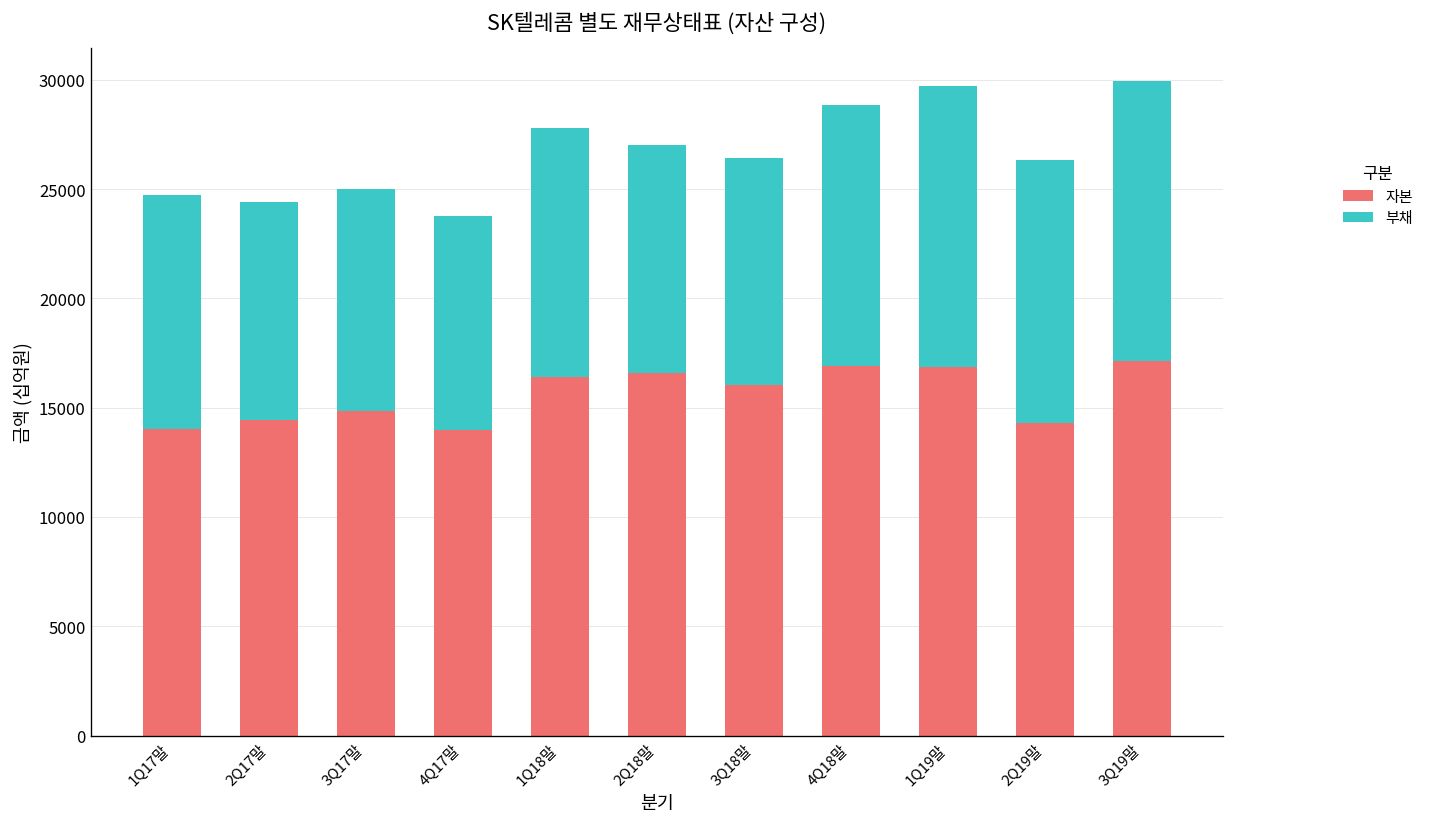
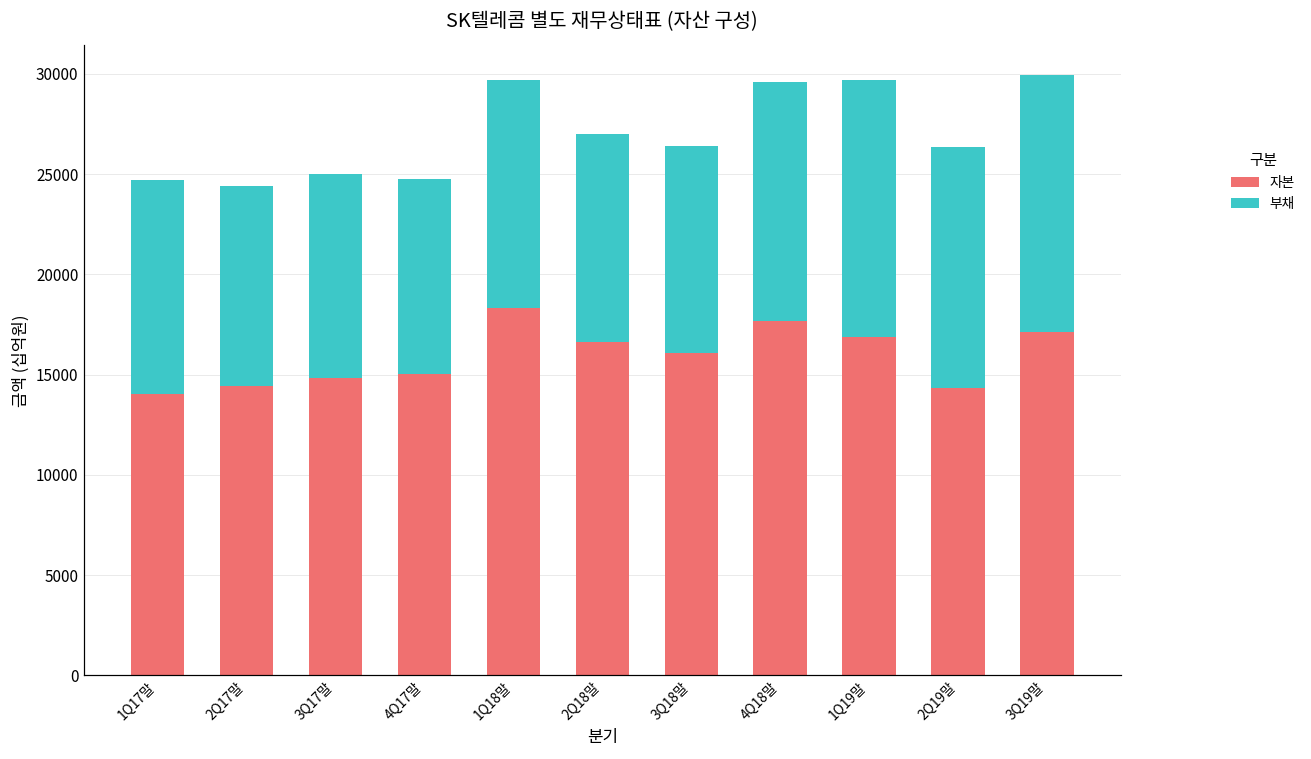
자본, 4Q17말: 14000 -> 15000
자본, 1Q18말: 16400 -> 18300
자본, 4Q18말: 16900 -> 17700
